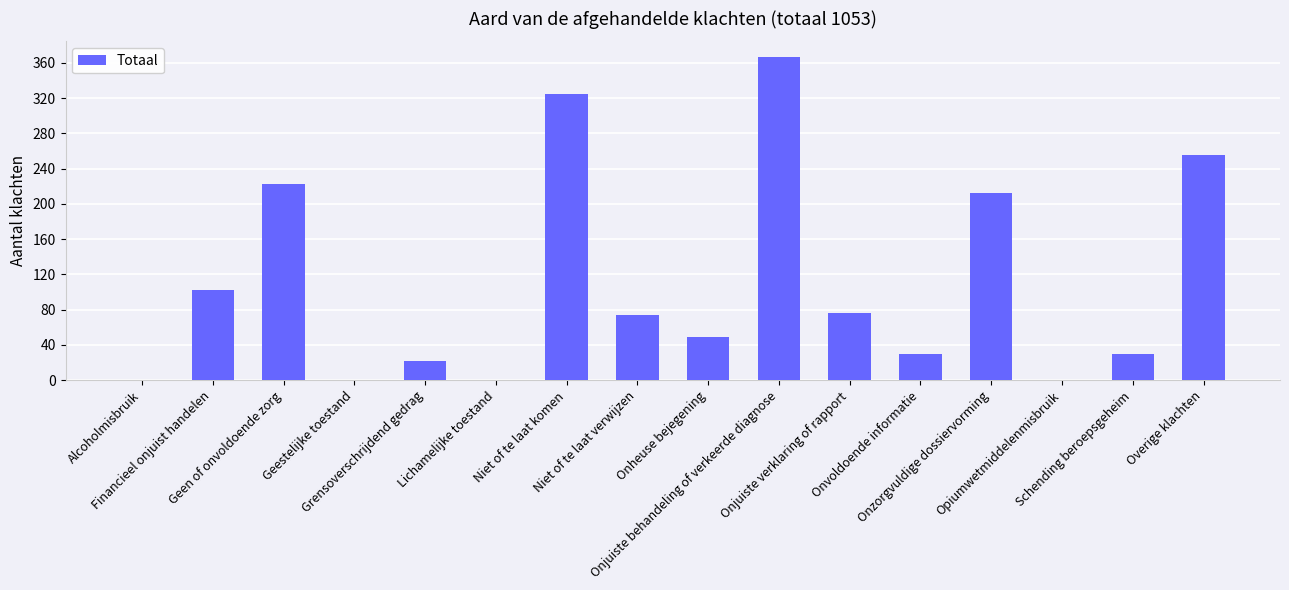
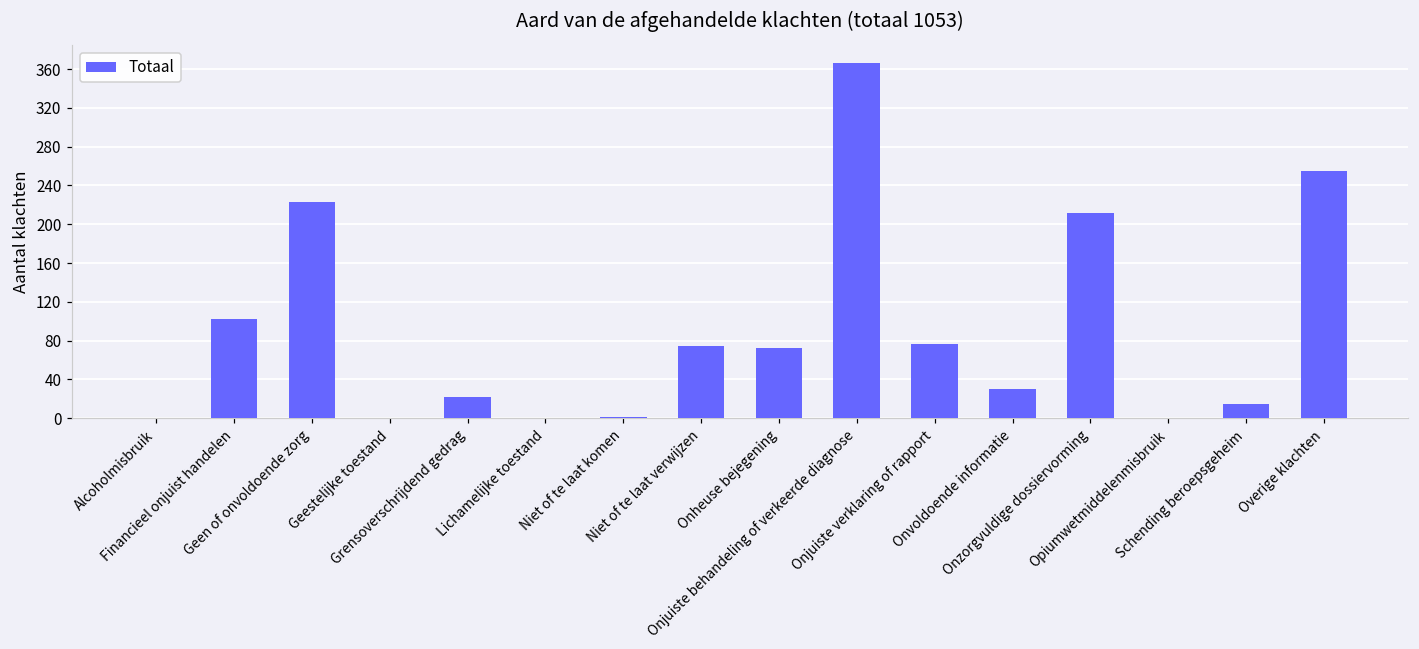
Niet of te laat komen: 330 -> 0
Onheuse bejegening: 50 -> 70
Schending beroepsgeheim: 30 -> 20
